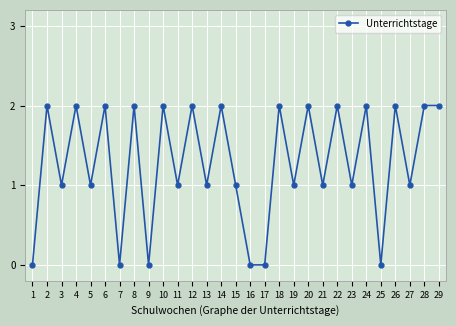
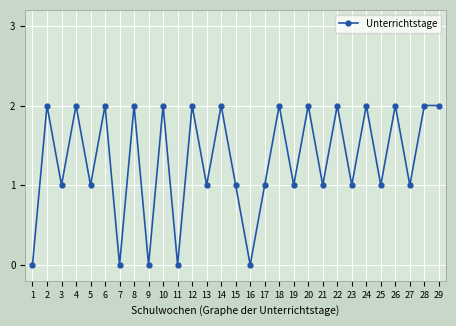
11: 1 -> 0
17: 0 -> 1
25: 0 -> 1
